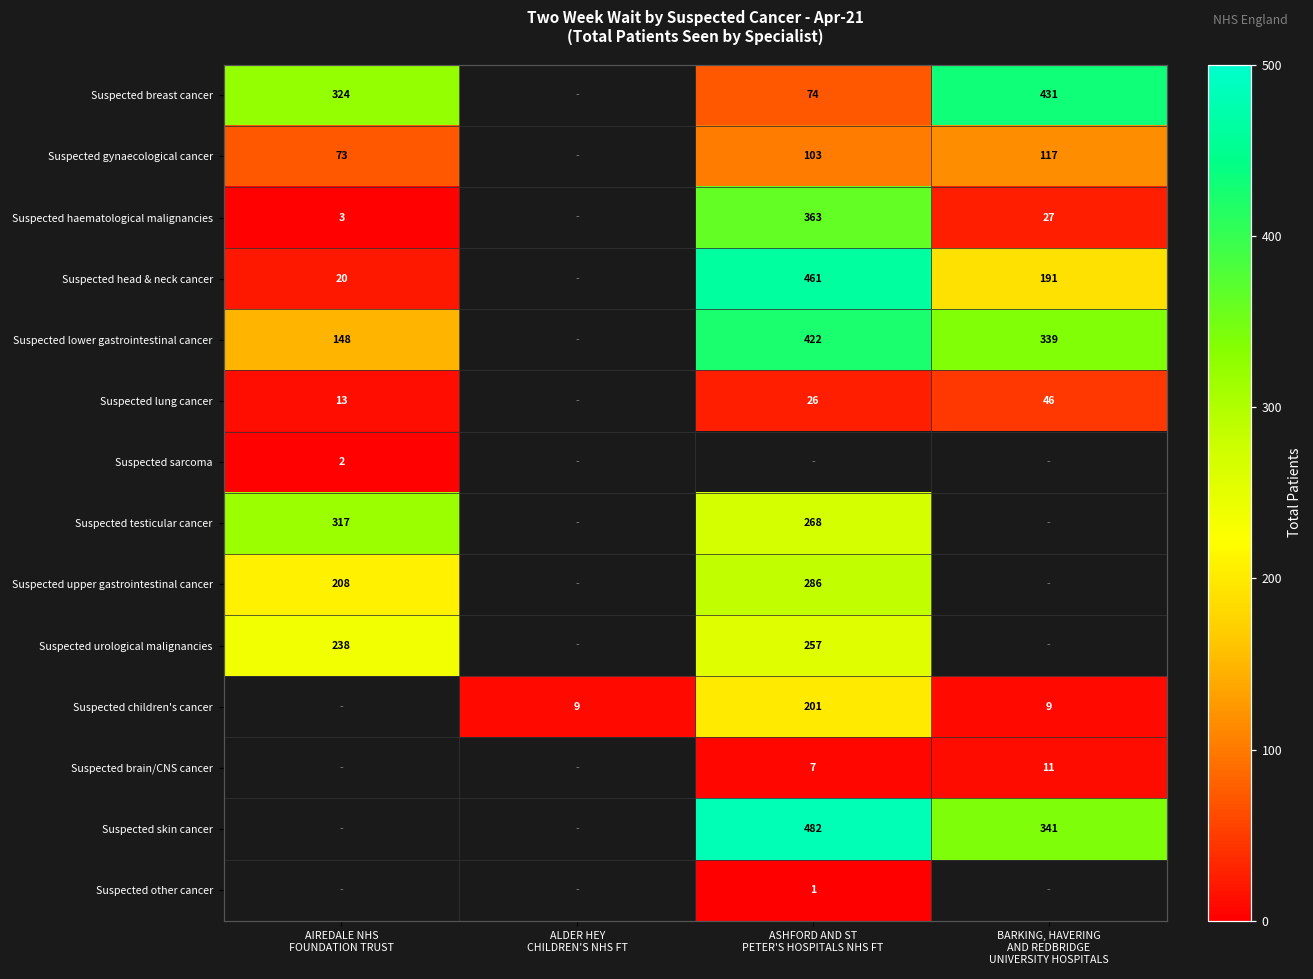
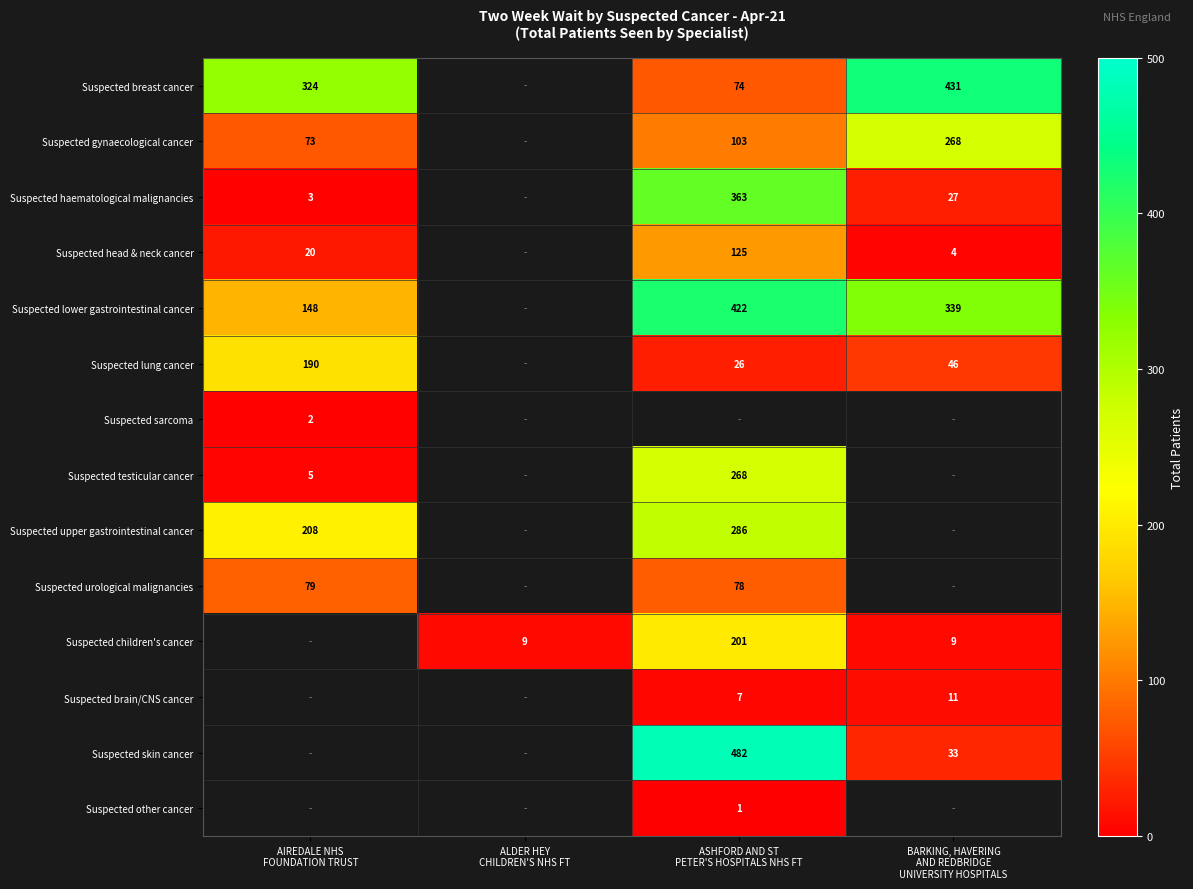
Suspected gynaecological cancer, BARKING, HAVERING AND REDBRIDGE UNIVERSITY HOSPITALS: 117 -> 268
Suspected head & neck cancer, ASHFORD AND ST PETER'S HOSPITALS NHS FT: 461 -> 125
Suspected head & neck cancer, BARKING, HAVERING AND REDBRIDGE UNIVERSITY HOSPITALS: 191 -> 4
Suspected lung cancer, AIREDALE NHS FOUNDATION TRUST: 13 -> 190
Suspected testicular cancer, AIREDALE NHS FOUNDATION TRUST: 317 -> 5
Suspected urological malignancies, AIREDALE NHS FOUNDATION TRUST: 238 -> 79
Suspected urological malignancies, ASHFORD AND ST PETER'S HOSPITALS NHS FT: 257 -> 78
Suspected skin cancer, BARKING, HAVERING AND REDBRIDGE UNIVERSITY HOSPITALS: 341 -> 33
